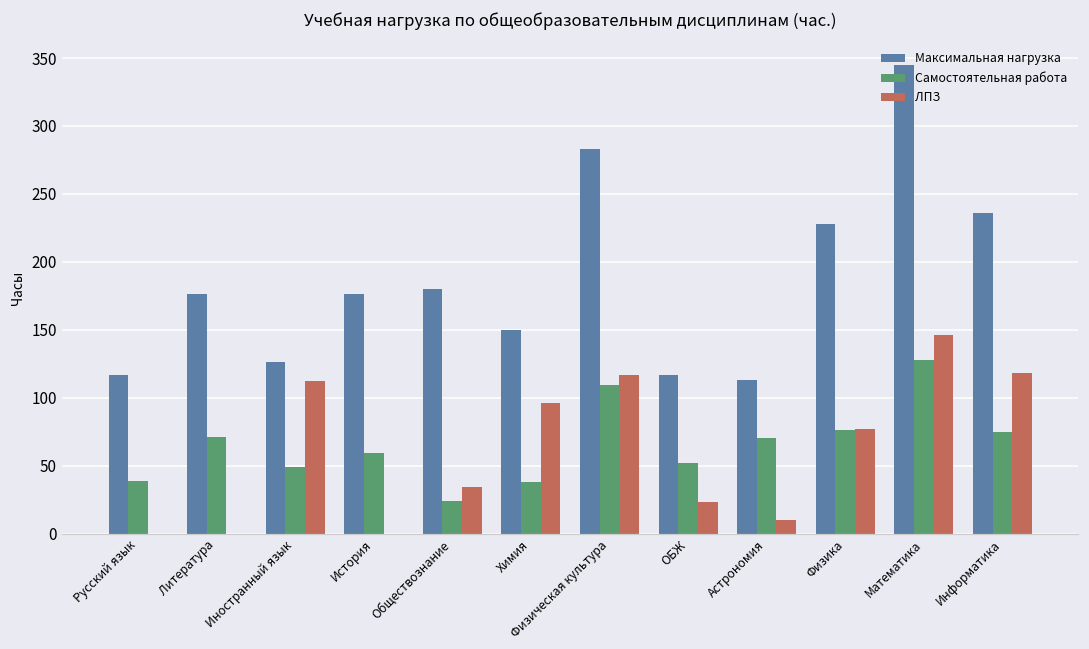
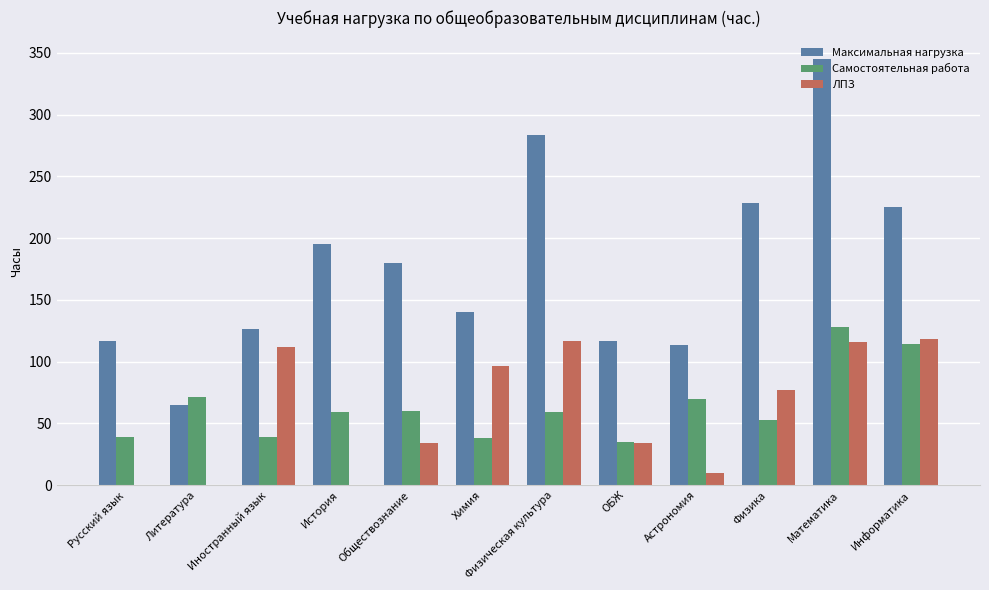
Максимальная нагрузка, Литература: 176 -> 65
Самостоятельная работа, Иностранный язык: 49 -> 39
Максимальная нагрузка, История: 176 -> 195
Самостоятельная работа, Обществознание: 24 -> 60
Максимальная нагрузка, Химия: 150 -> 140
Самостоятельная работа, Физическая культура: 109 -> 59
Самостоятельная работа, ОБЖ: 52 -> 35
ЛПЗ, ОБЖ: 23 -> 34
Самостоятельная работа, Физика: 76 -> 53
ЛПЗ, Математика: 146 -> 116
Максимальная нагрузка, Информатика: 236 -> 225
Самостоятельная работа, Информатика: 75 -> 114
